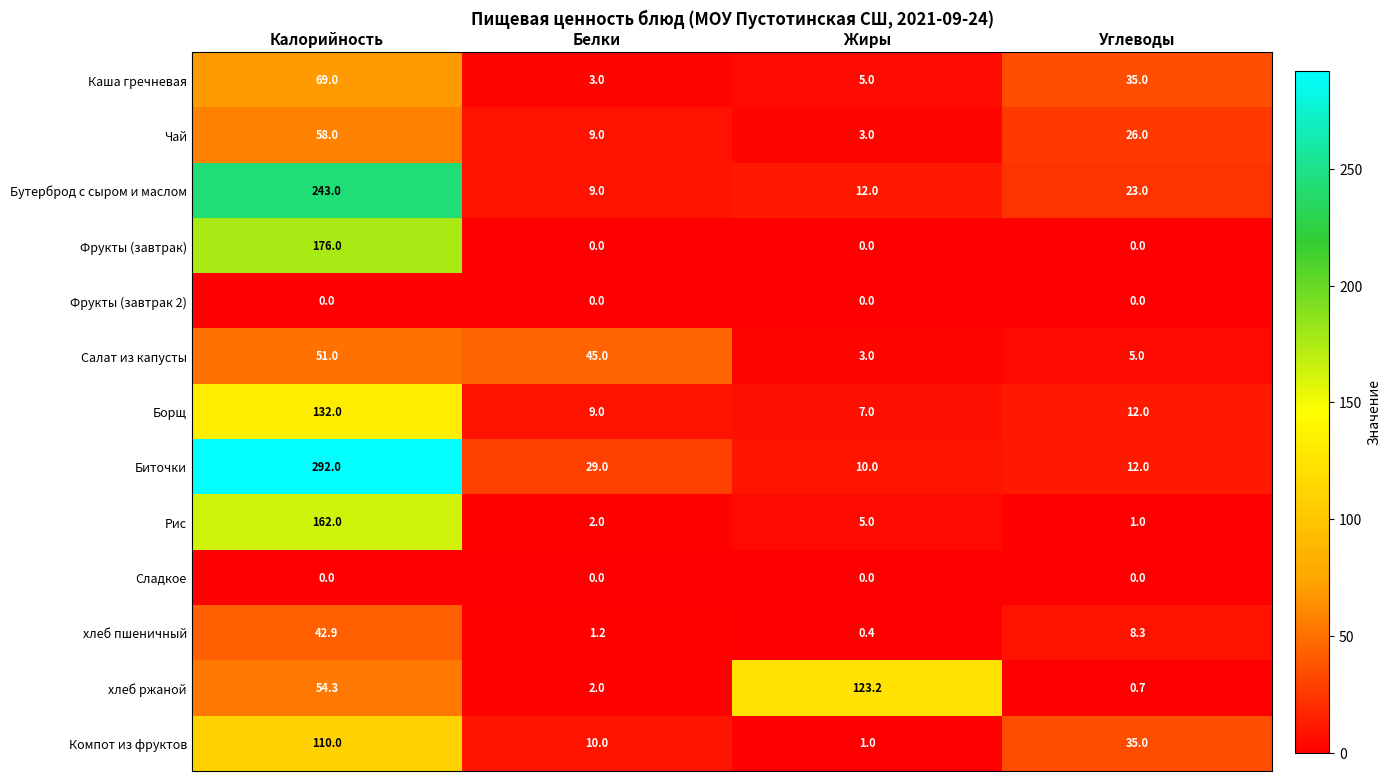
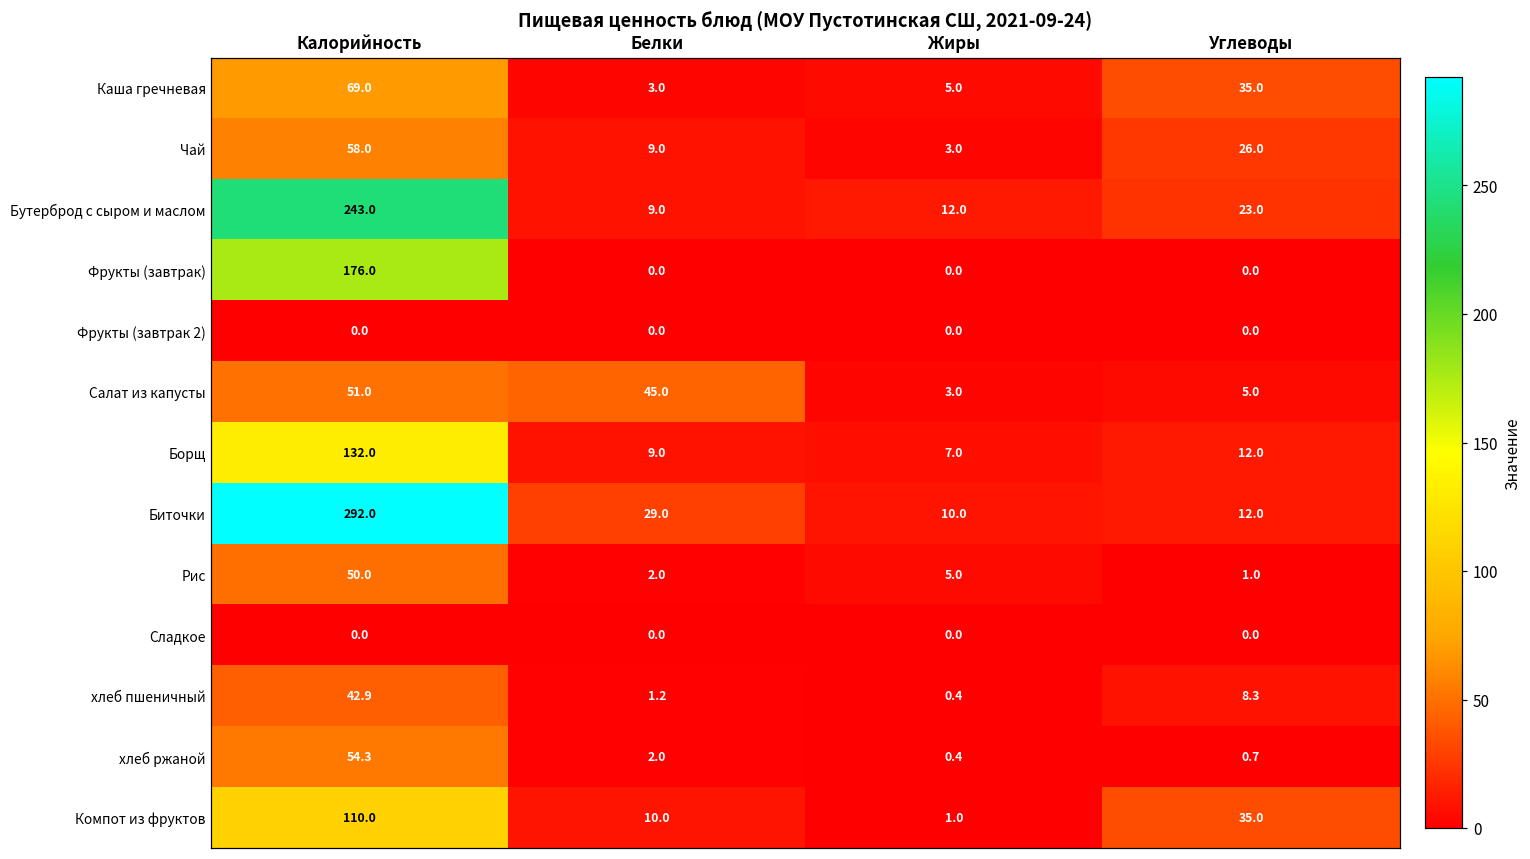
Рис, Калорийность: 162.0 -> 50.0
хлеб ржаной, Жиры: 123.2 -> 0.4
